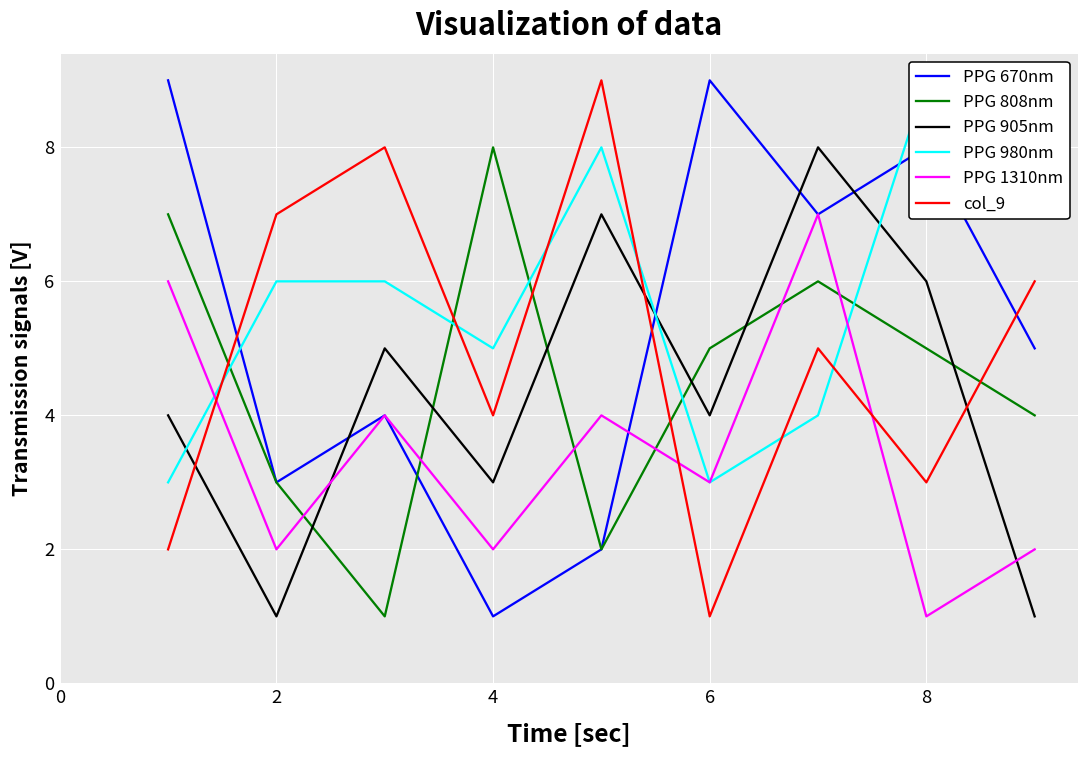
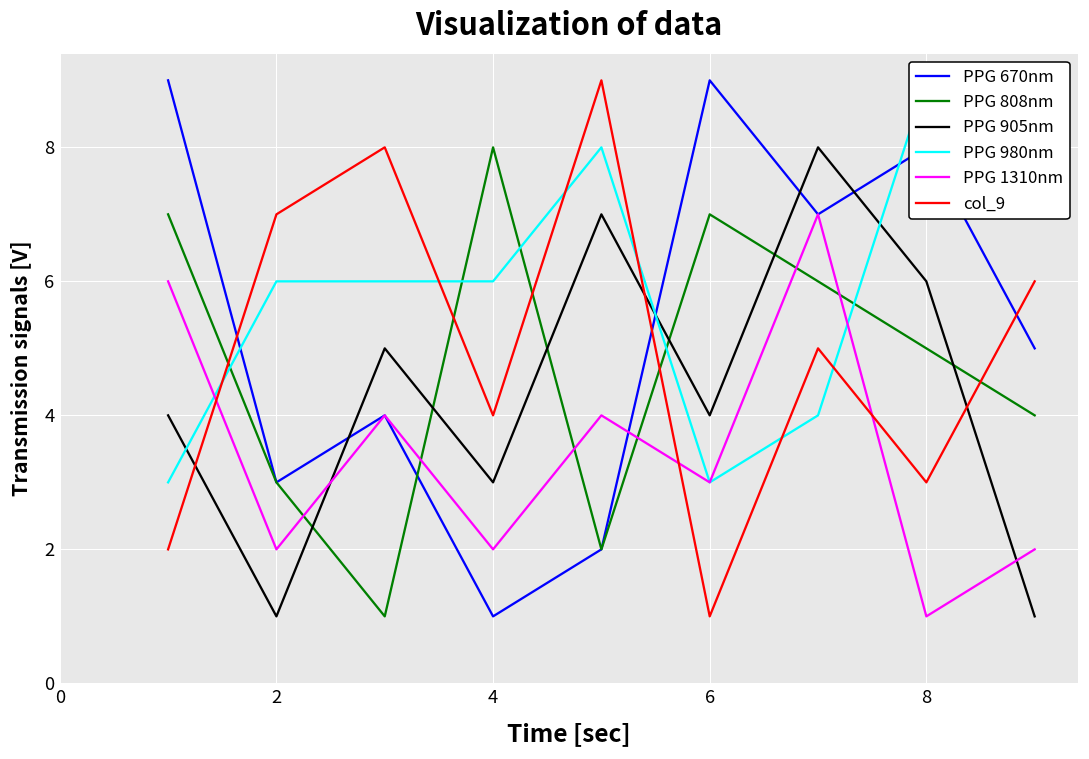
PPG 980nm, 4: 5 -> 6
PPG 808nm, 6: 5 -> 7
